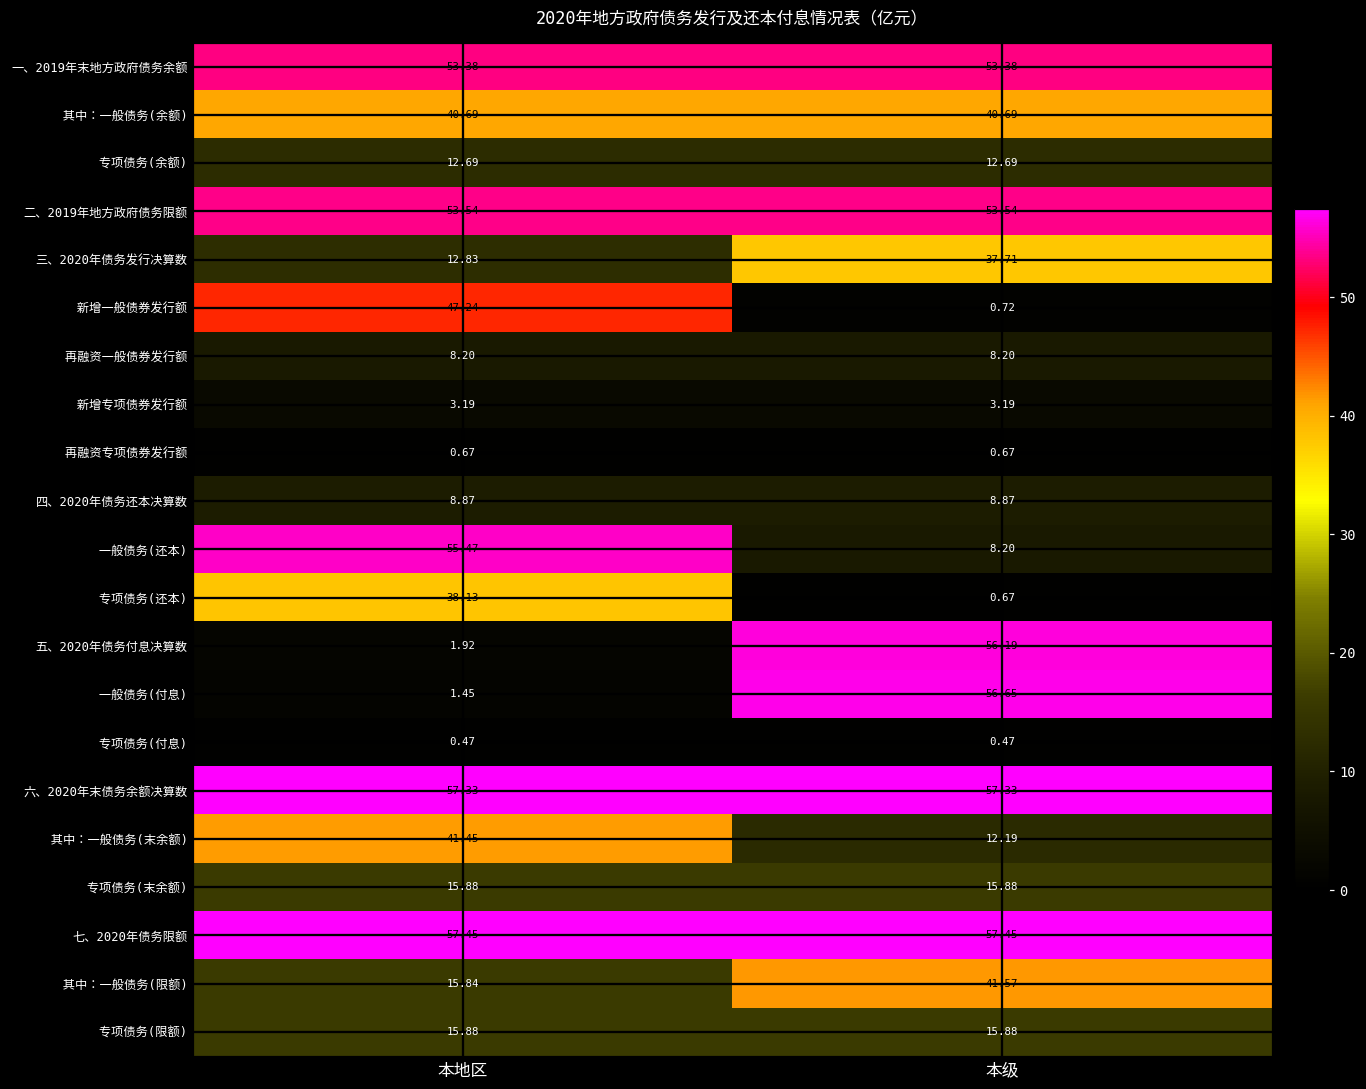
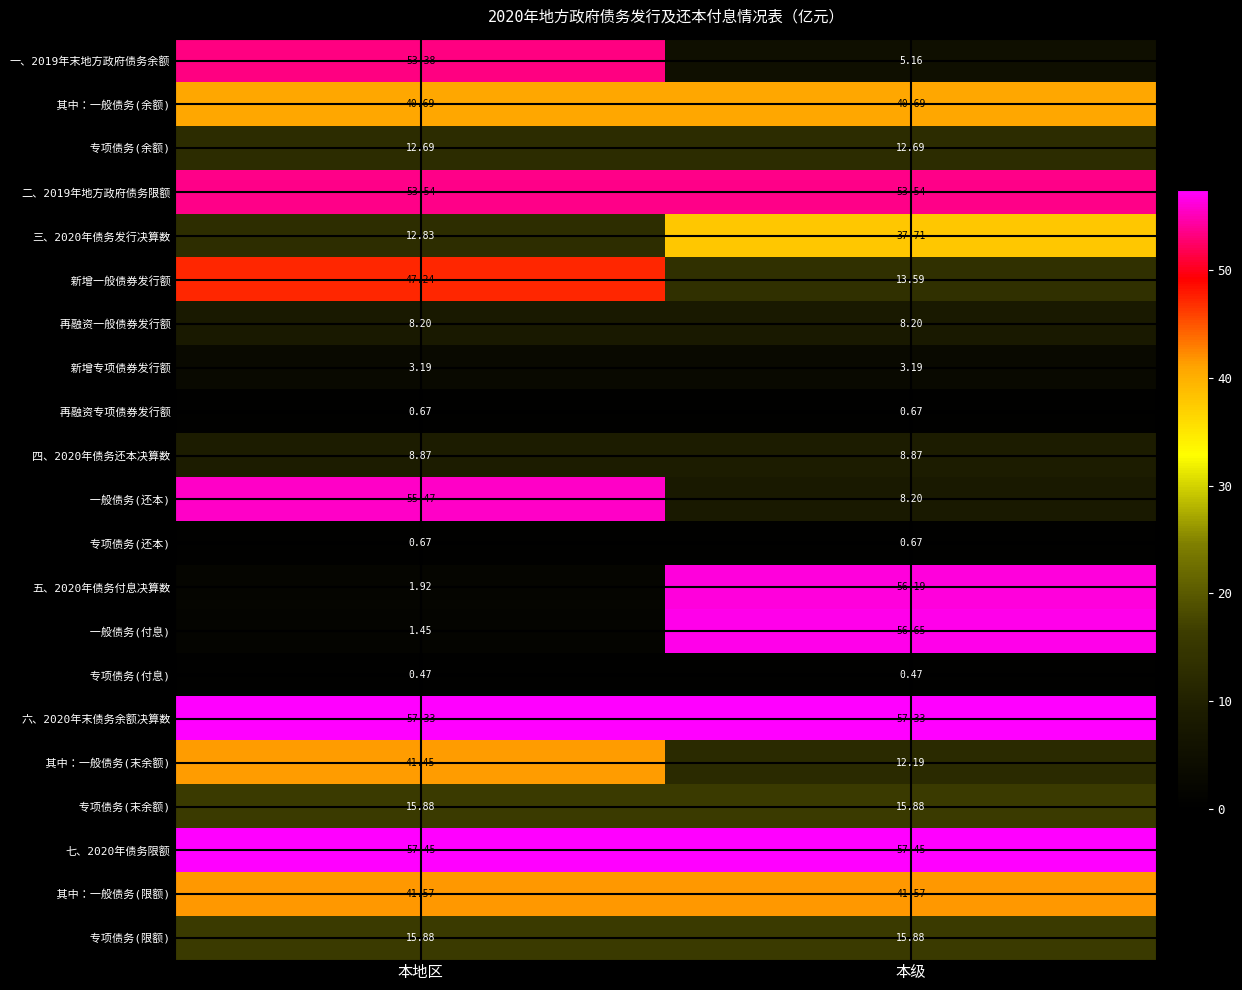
一、2019年末地方政府债务余额, 本级: 53.38 -> 5.16
新增一般债券发行额, 本级: 0.72 -> 13.59
专项债务(还本), 本地区: 38.13 -> 0.67
其中：一般债务(限额), 本地区: 15.84 -> 41.57
